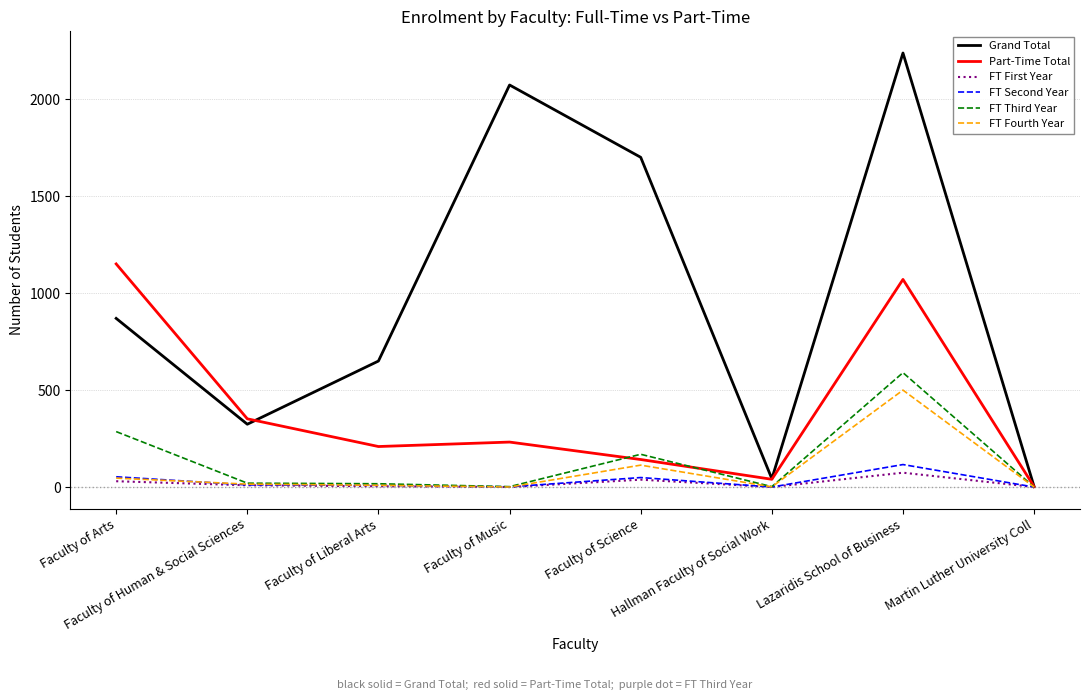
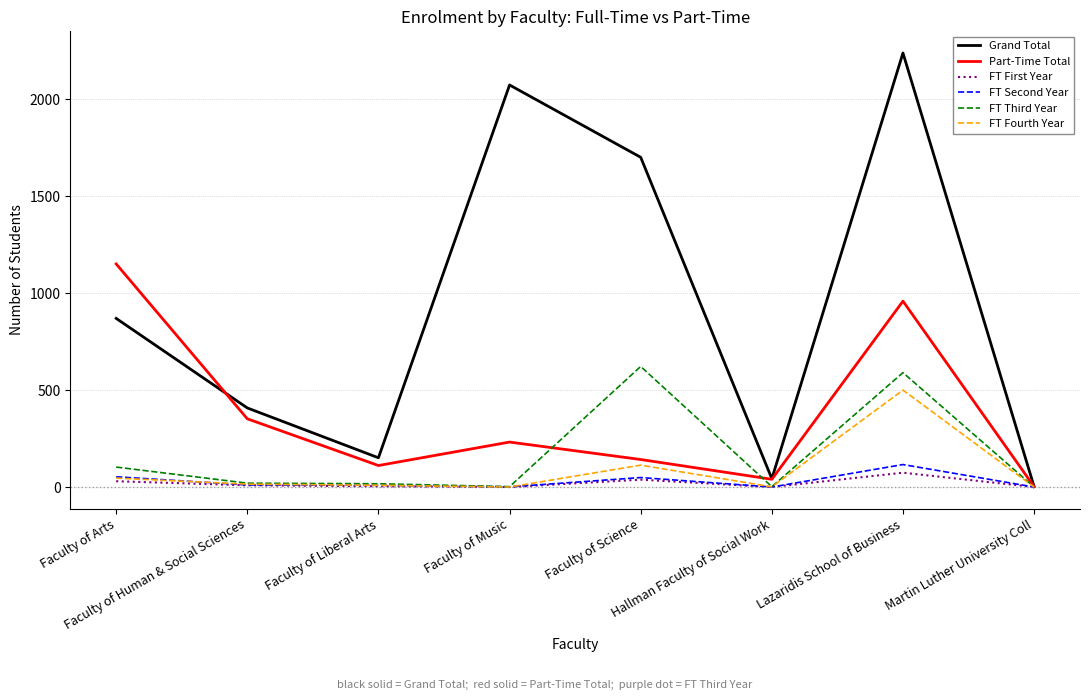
FT Third Year, Faculty of Arts: 290 -> 100
Grand Total, Faculty of Human & Social Sciences: 320 -> 410
Grand Total, Faculty of Liberal Arts: 650 -> 150
Part-Time Total, Faculty of Liberal Arts: 210 -> 110
FT Third Year, Faculty of Science: 170 -> 620
Part-Time Total, Lazaridis School of Business: 1070 -> 960
